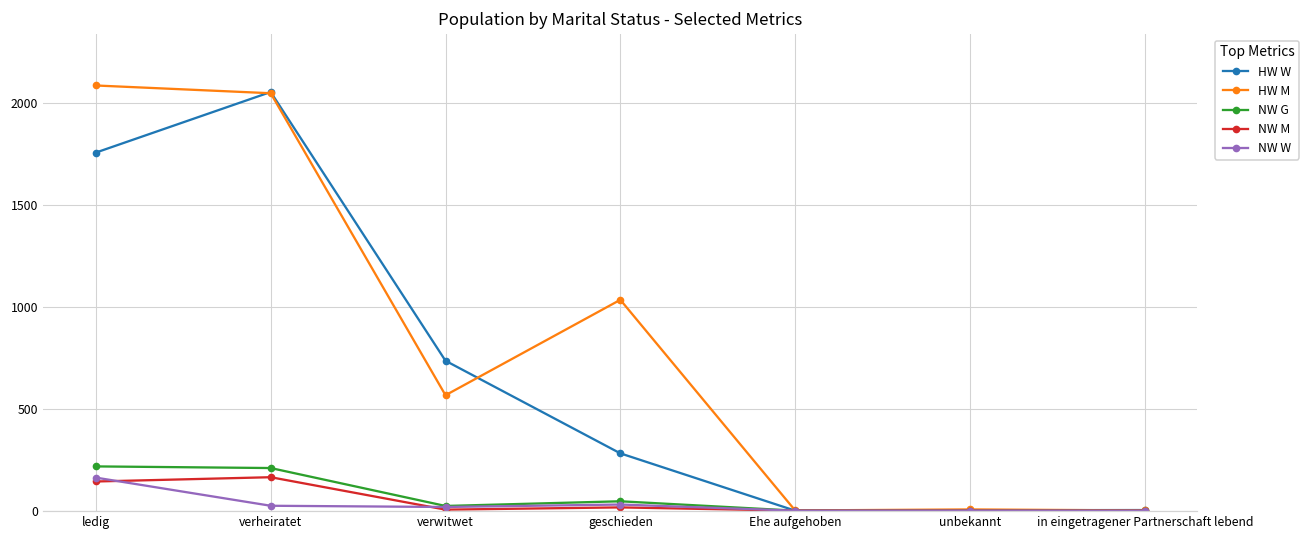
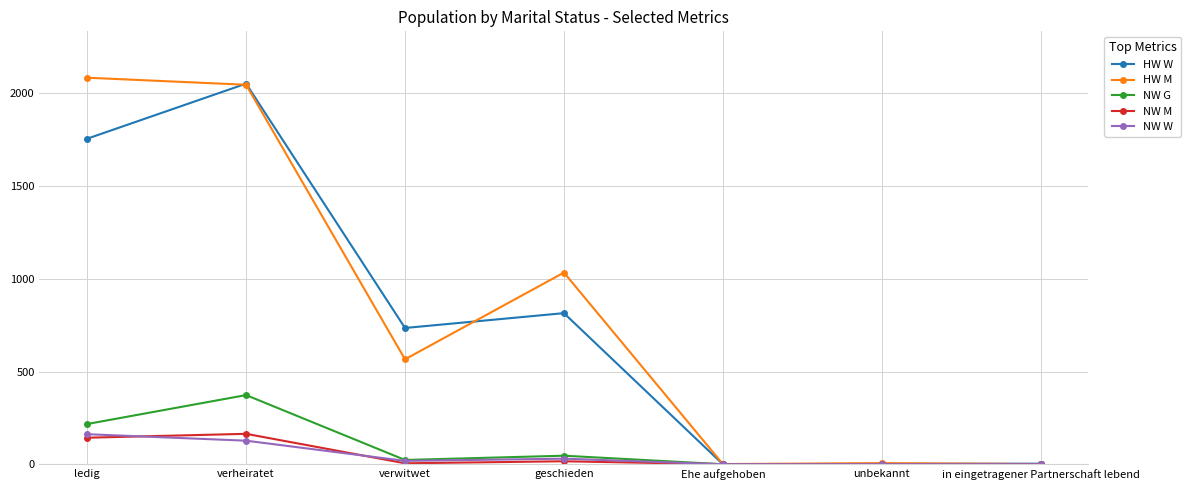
NW G, verheiratet: 210 -> 370
NW W, verheiratet: 20 -> 130
HW W, geschieden: 280 -> 820
